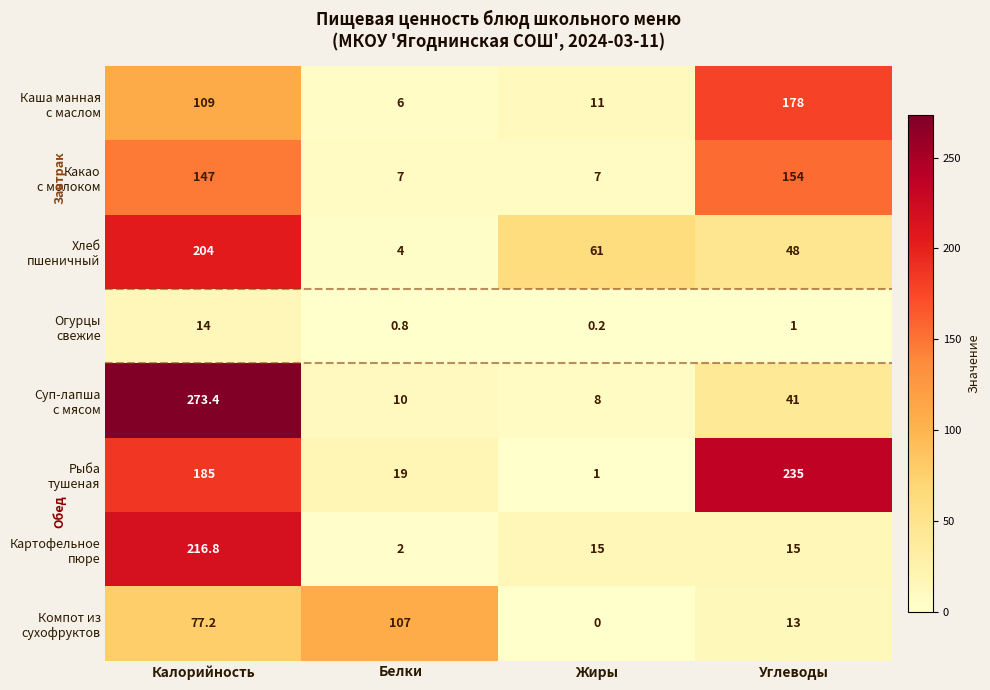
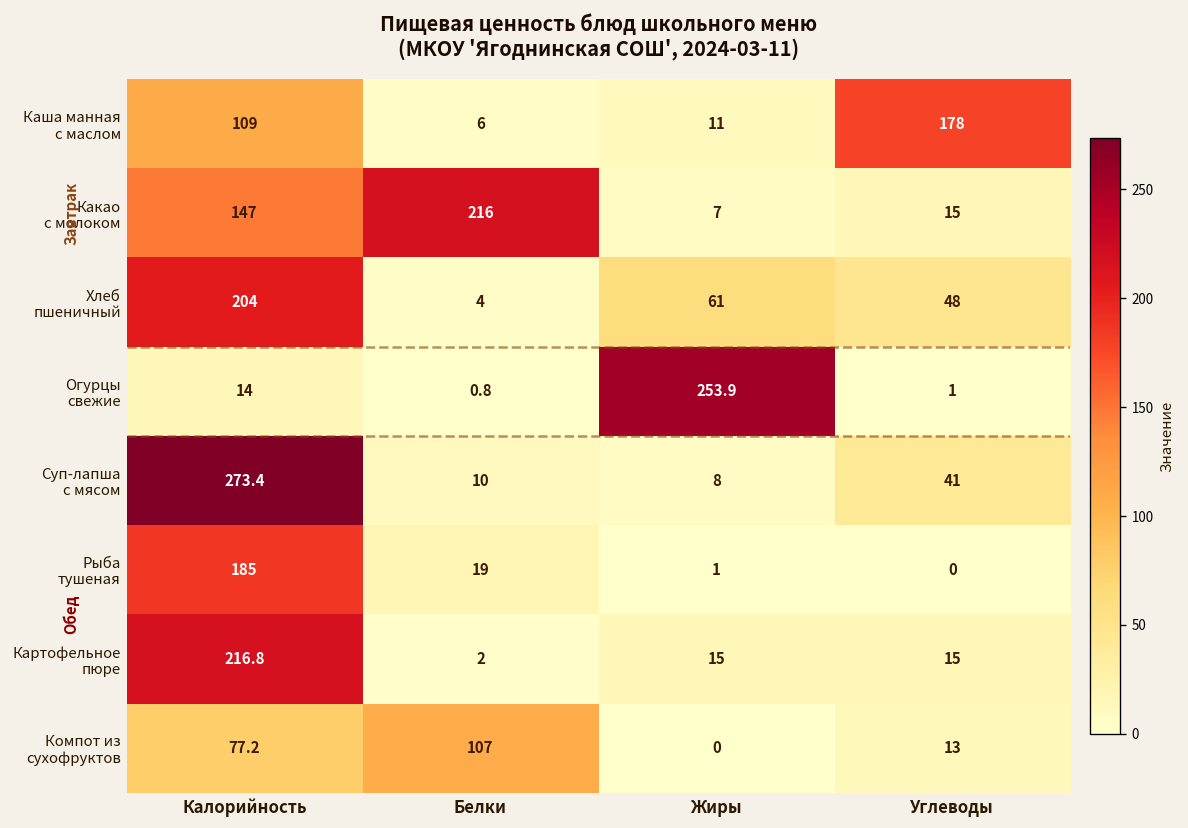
Какао с молоком, Белки: 7 -> 216
Какао с молоком, Углеводы: 154 -> 15
Огурцы свежие, Жиры: 0.2 -> 253.9
Рыба тушеная, Углеводы: 235 -> 0
